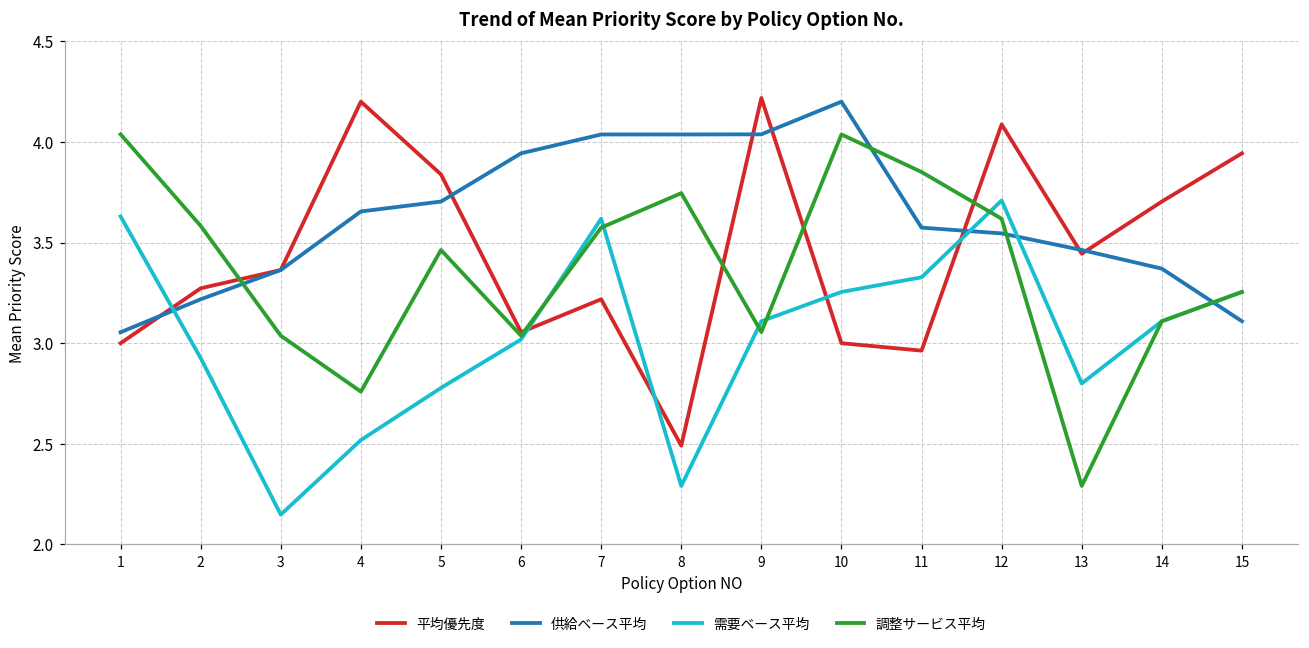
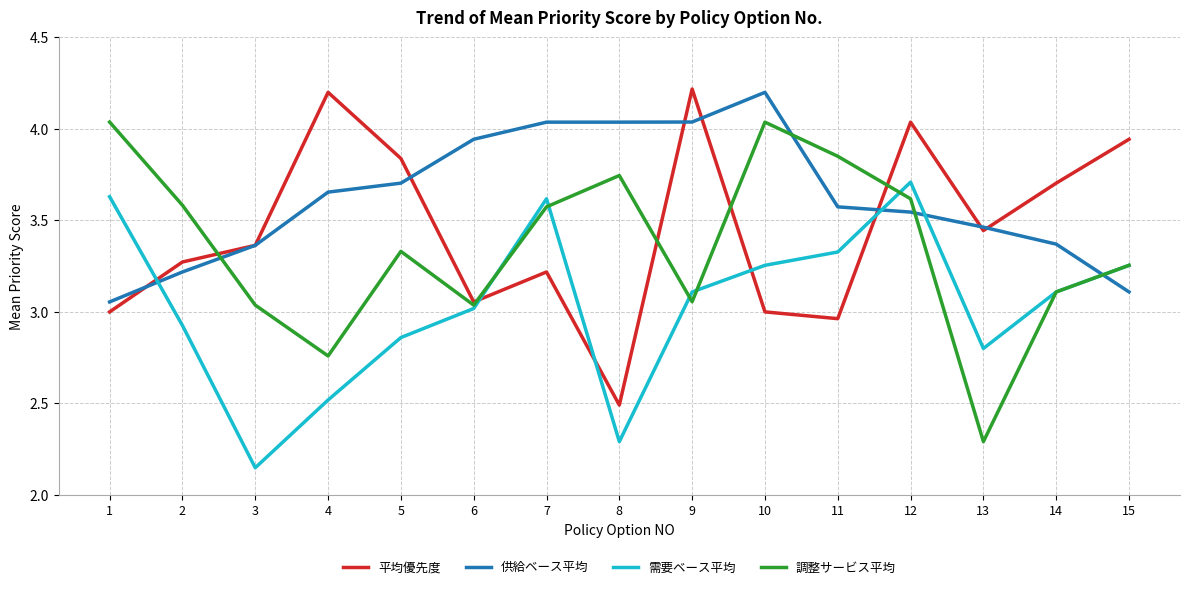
需要ベース平均, 5: 2.78 -> 2.86
調整サービス平均, 5: 3.46 -> 3.33
平均優先度, 12: 4.09 -> 4.04
